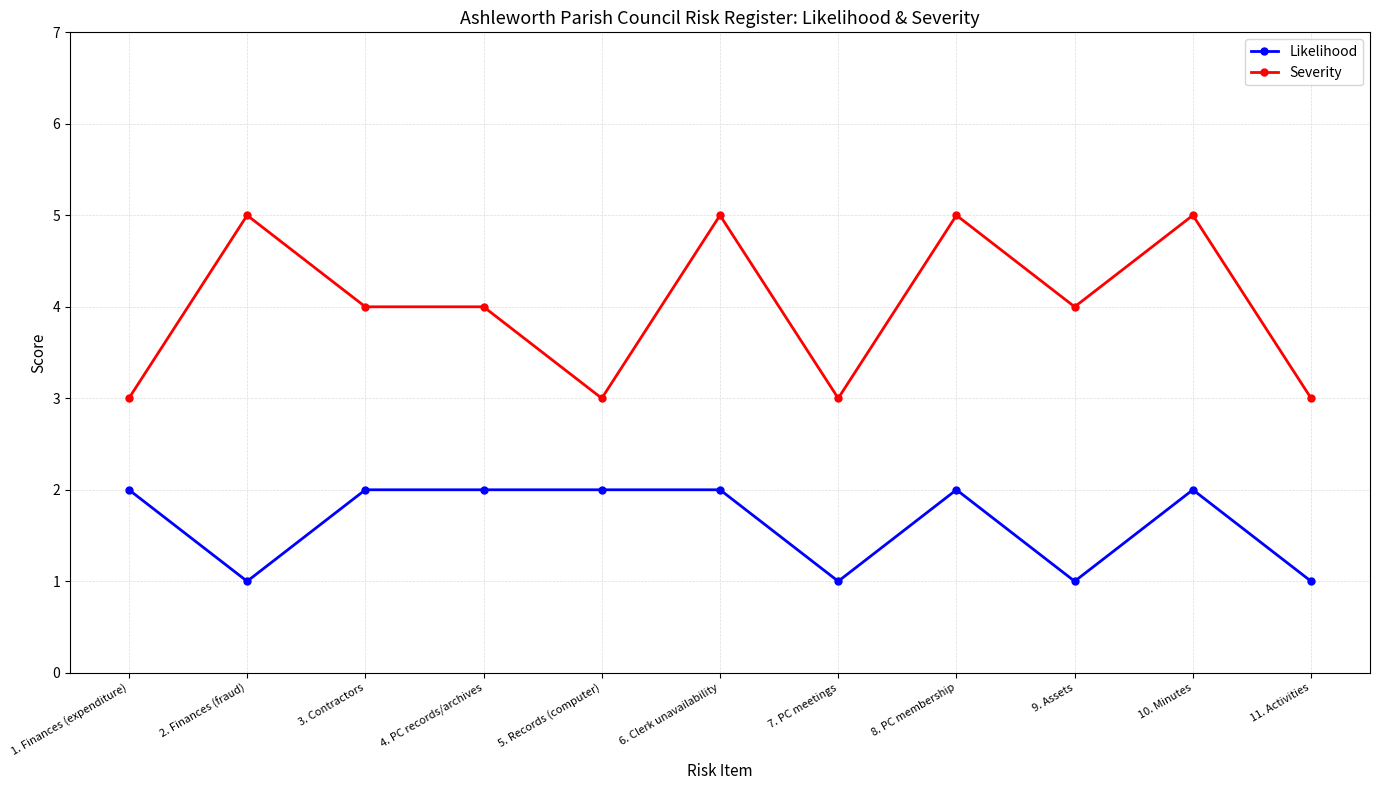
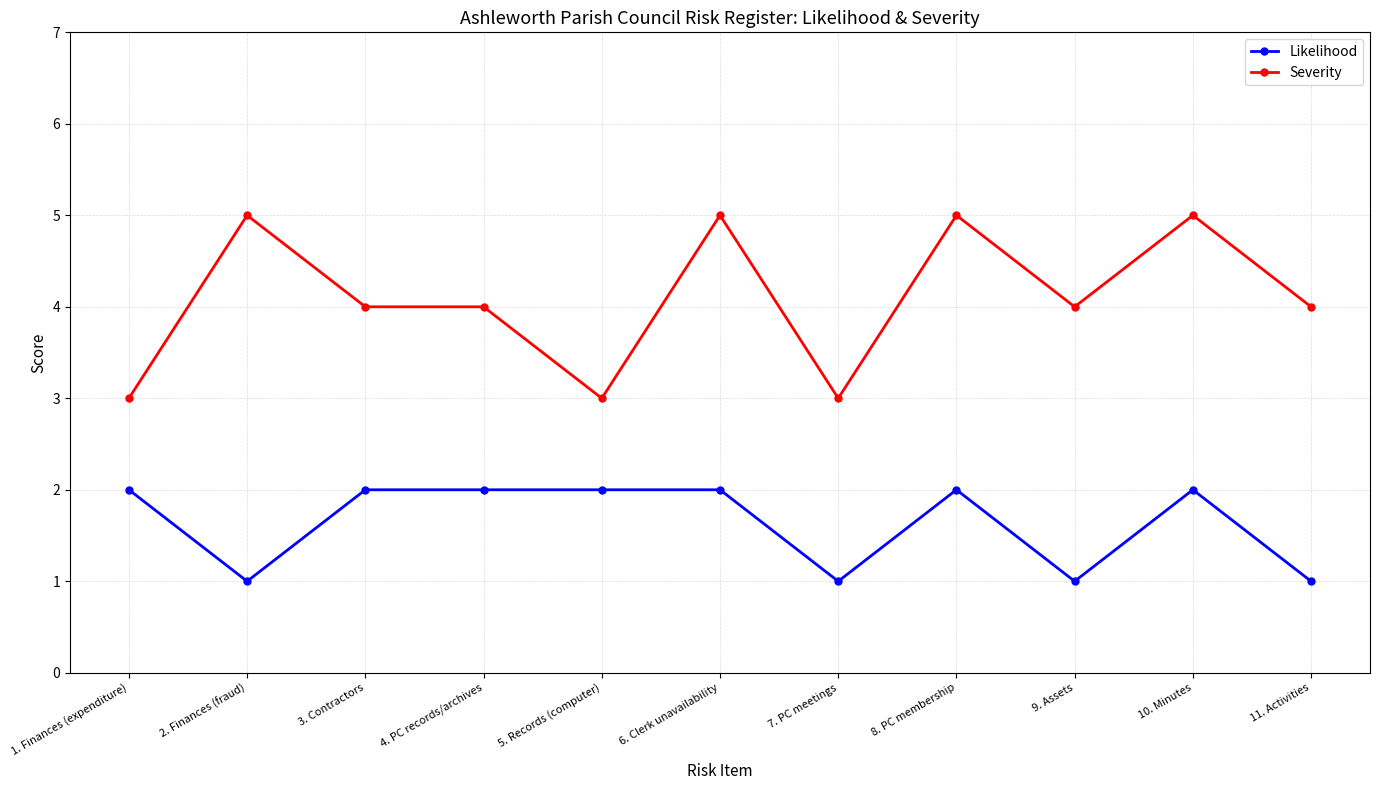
Severity, 11. Activities: 3 -> 4
